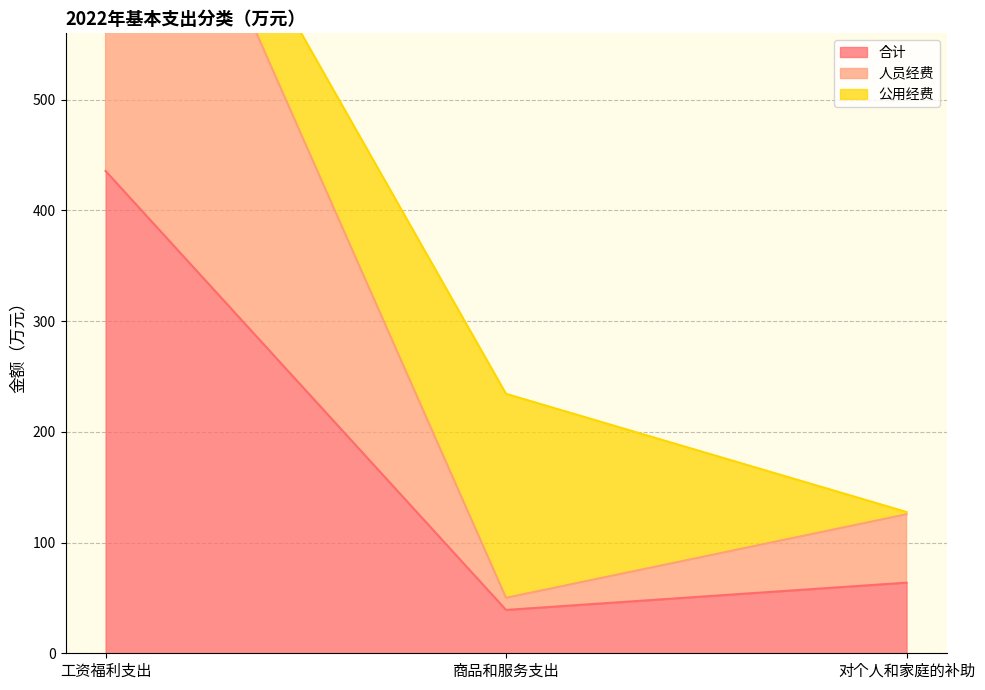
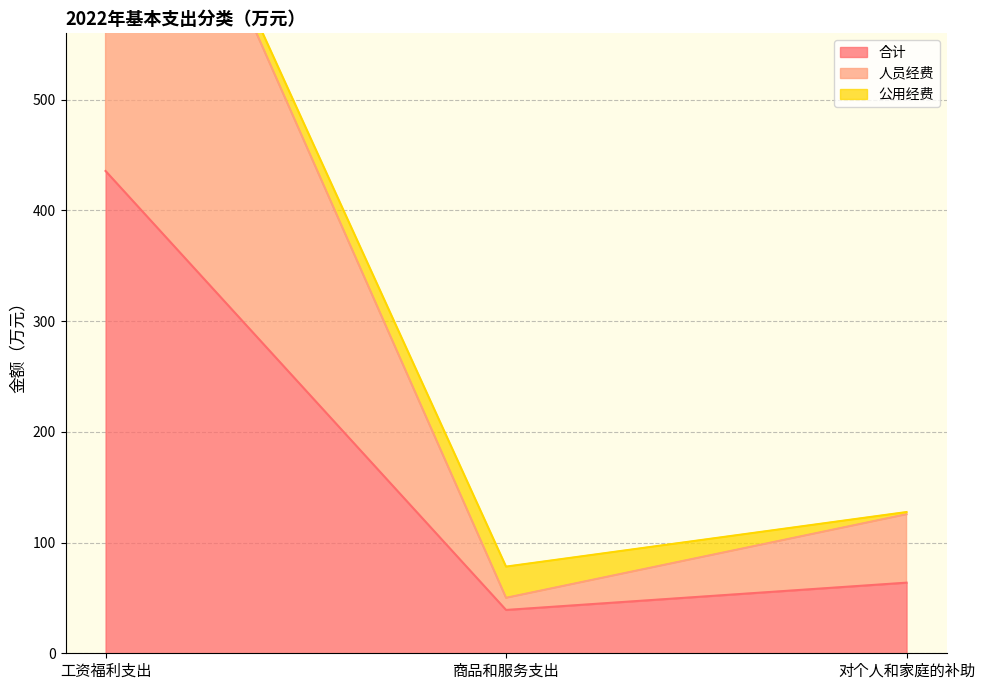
公用经费, 商品和服务支出: 184 -> 28
